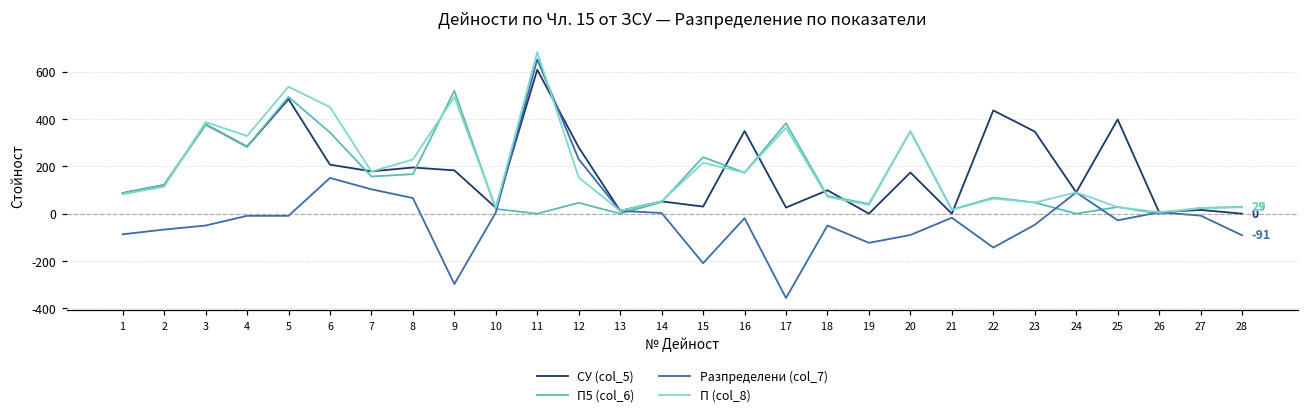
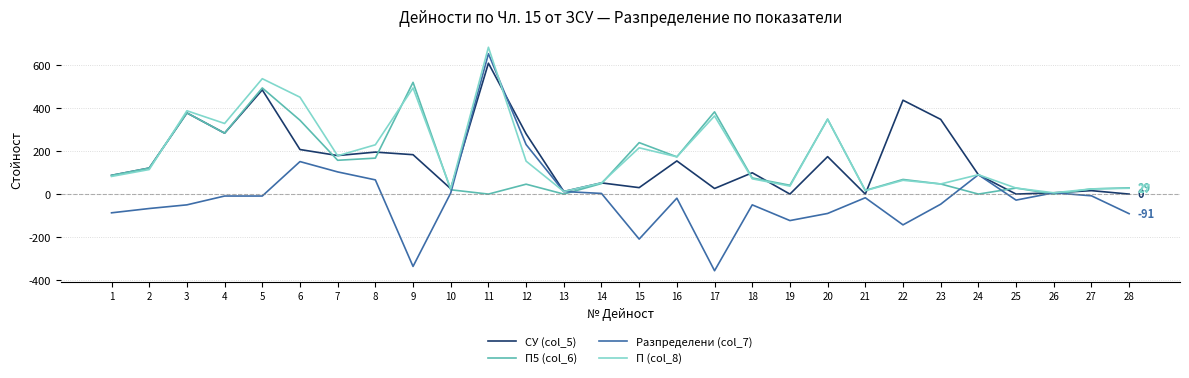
Разпределени (col_7), 9: -300 -> -340
СУ (col_5), 16: 350 -> 150
СУ (col_5), 25: 400 -> 0
